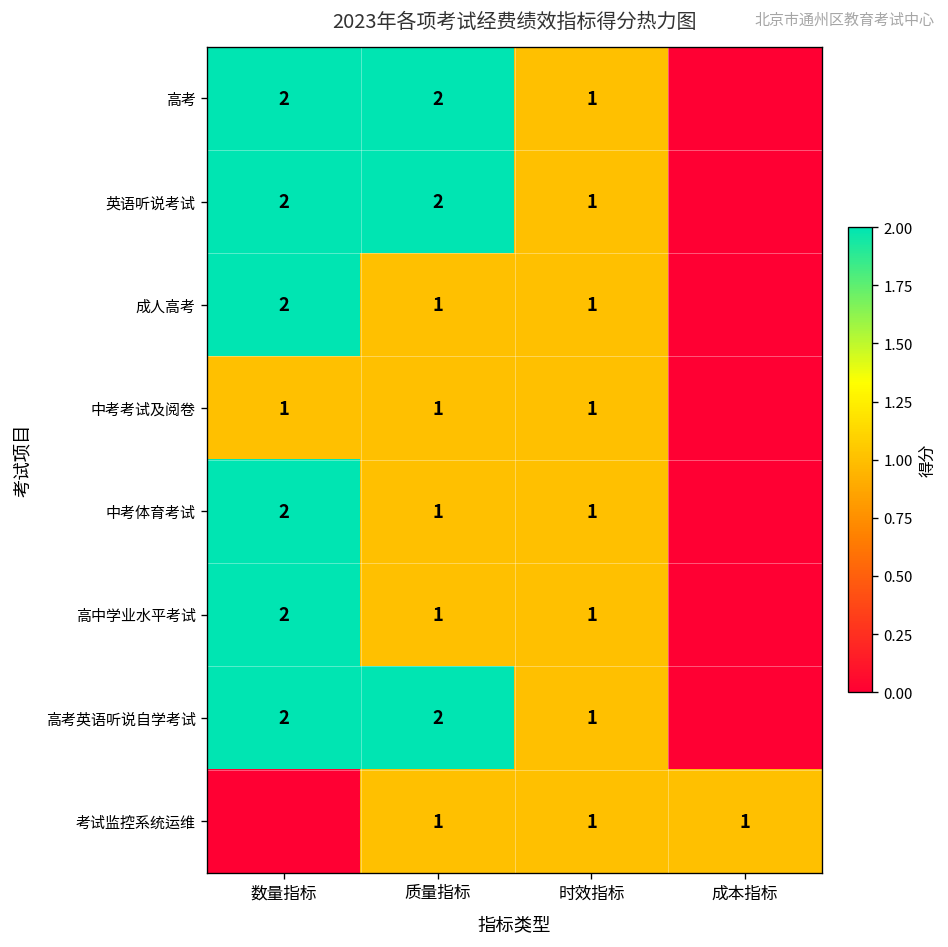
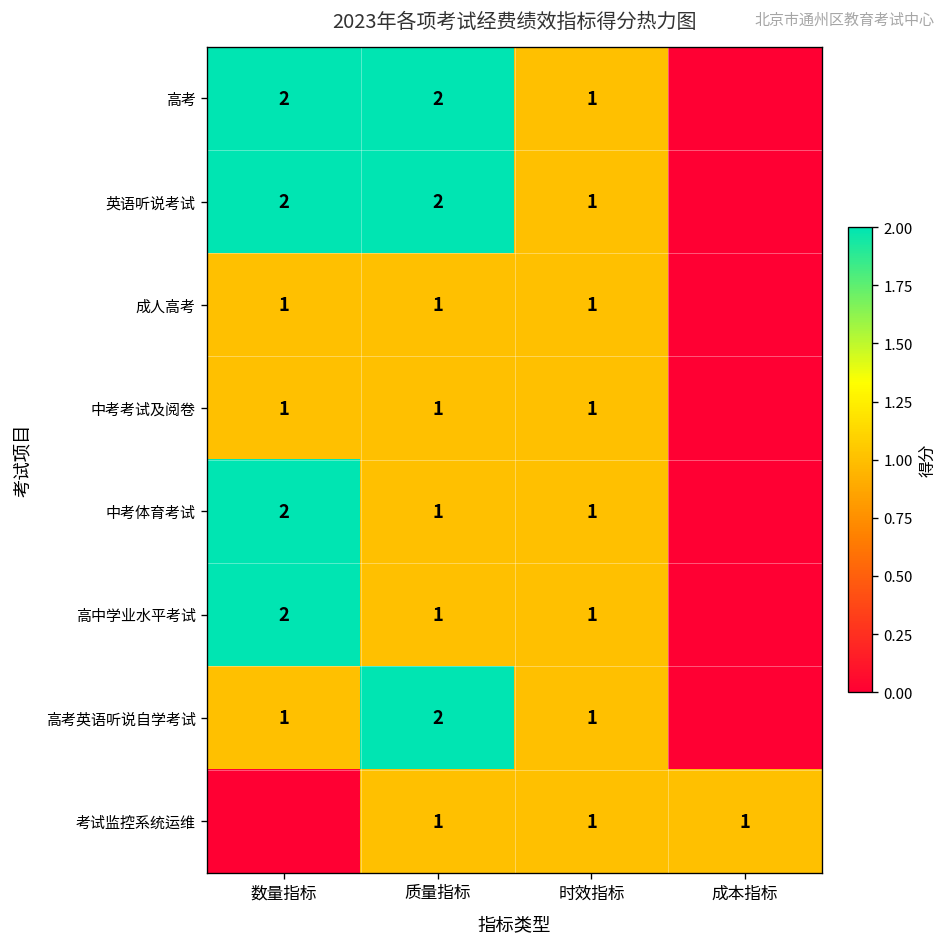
成人高考, 数量指标: 2 -> 1
高考英语听说自学考试, 数量指标: 2 -> 1
